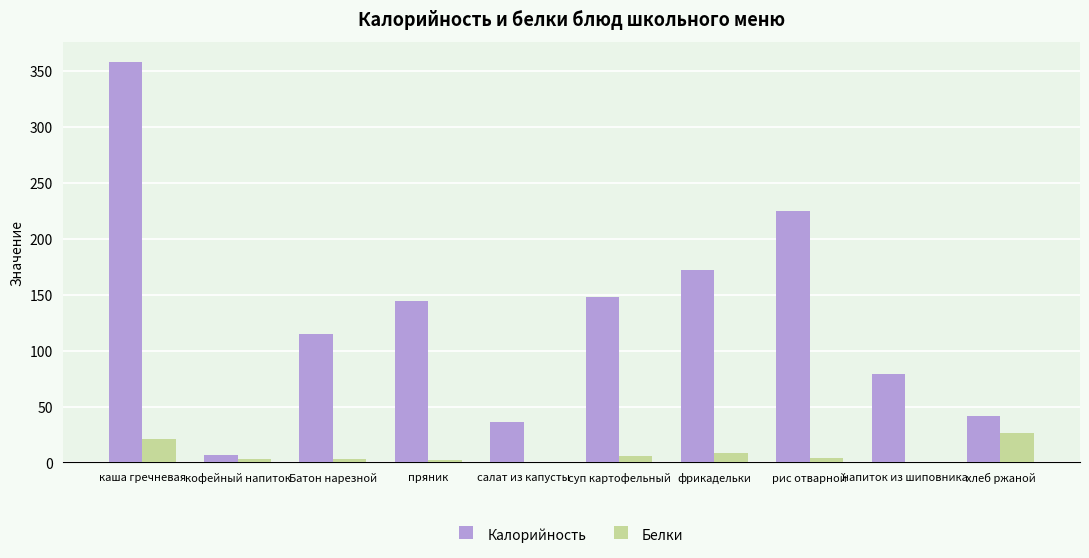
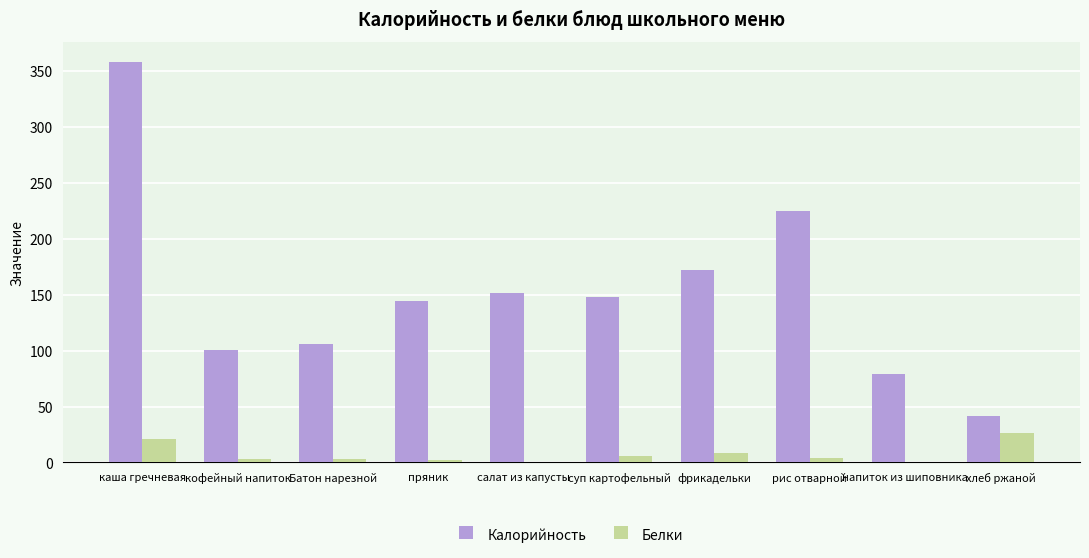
Калорийность, кофейный напиток: 7 -> 101
Калорийность, Батон нарезной: 115 -> 106
Калорийность, салат из капусты: 36 -> 152
